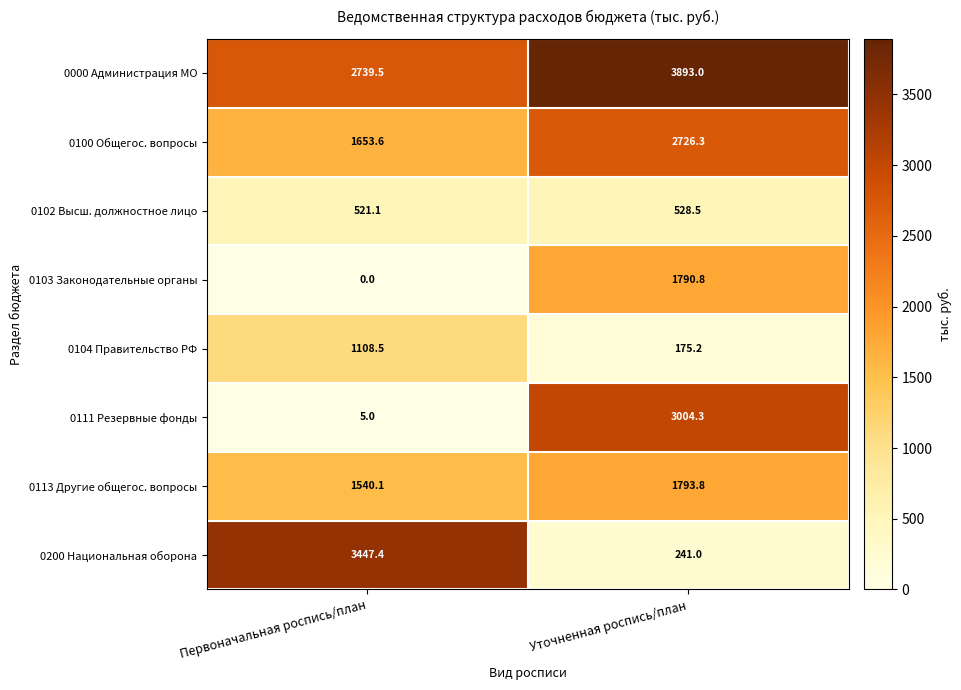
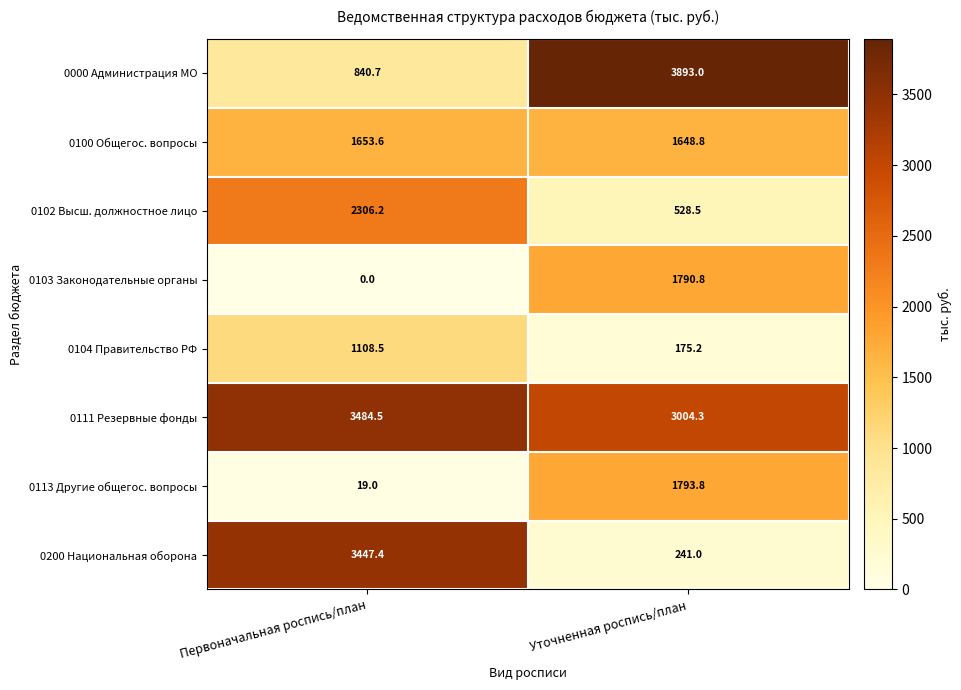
0000 Администрация МО, Первоначальная роспись/план: 2739.5 -> 840.7
0100 Общегос. вопросы, Уточненная роспись/план: 2726.3 -> 1648.8
0102 Высш. должностное лицо, Первоначальная роспись/план: 521.1 -> 2306.2
0111 Резервные фонды, Первоначальная роспись/план: 5.0 -> 3484.5
0113 Другие общегос. вопросы, Первоначальная роспись/план: 1540.1 -> 19.0
